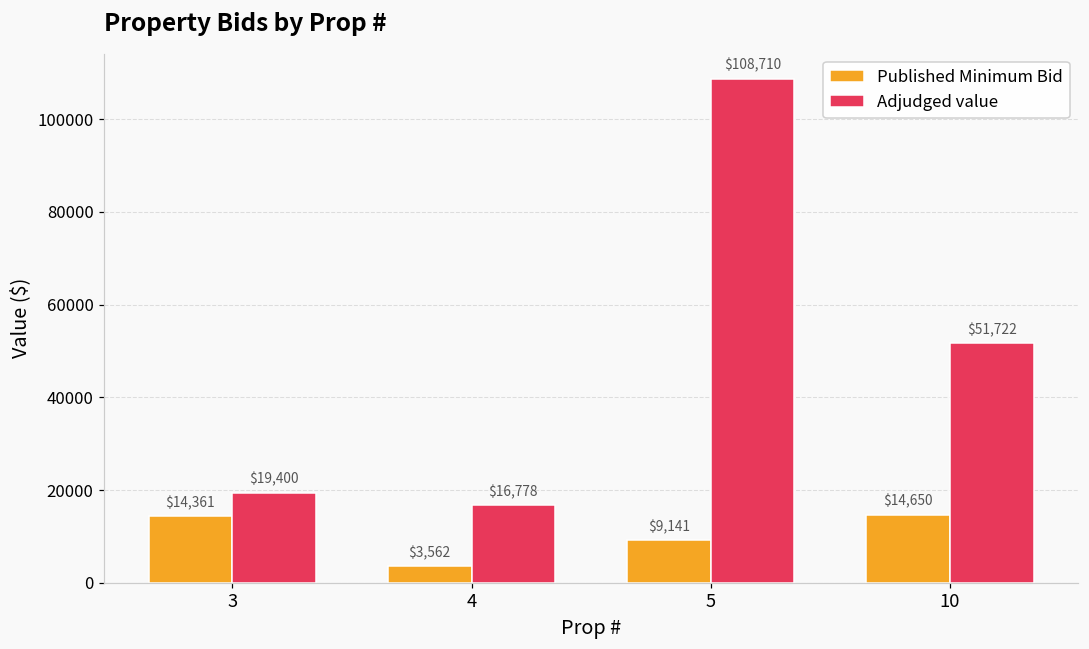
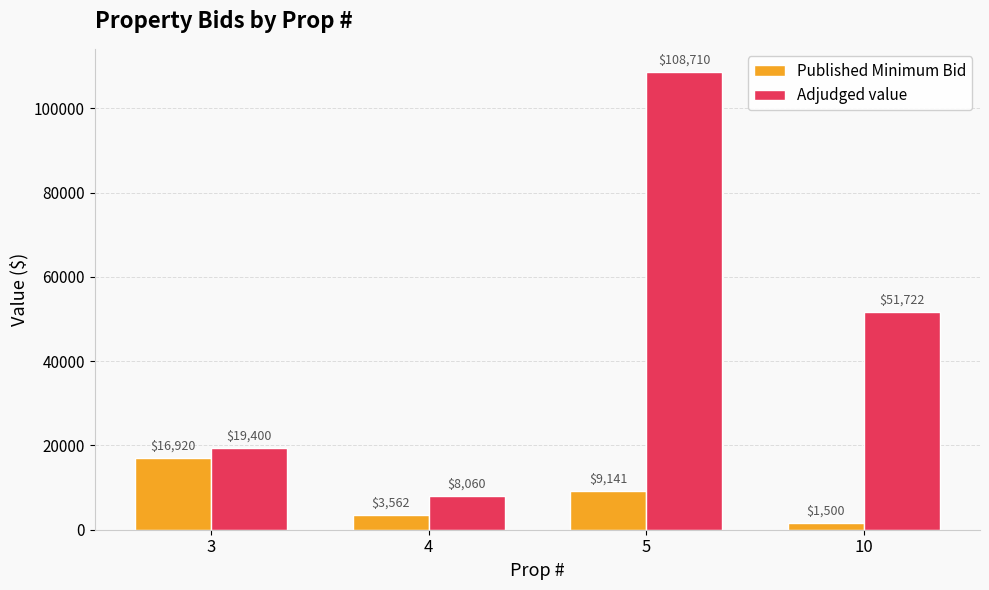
Published Minimum Bid, 3: $14,361 -> $16,920
Adjudged value, 4: $16,778 -> $8,060
Published Minimum Bid, 10: $14,650 -> $1,500
